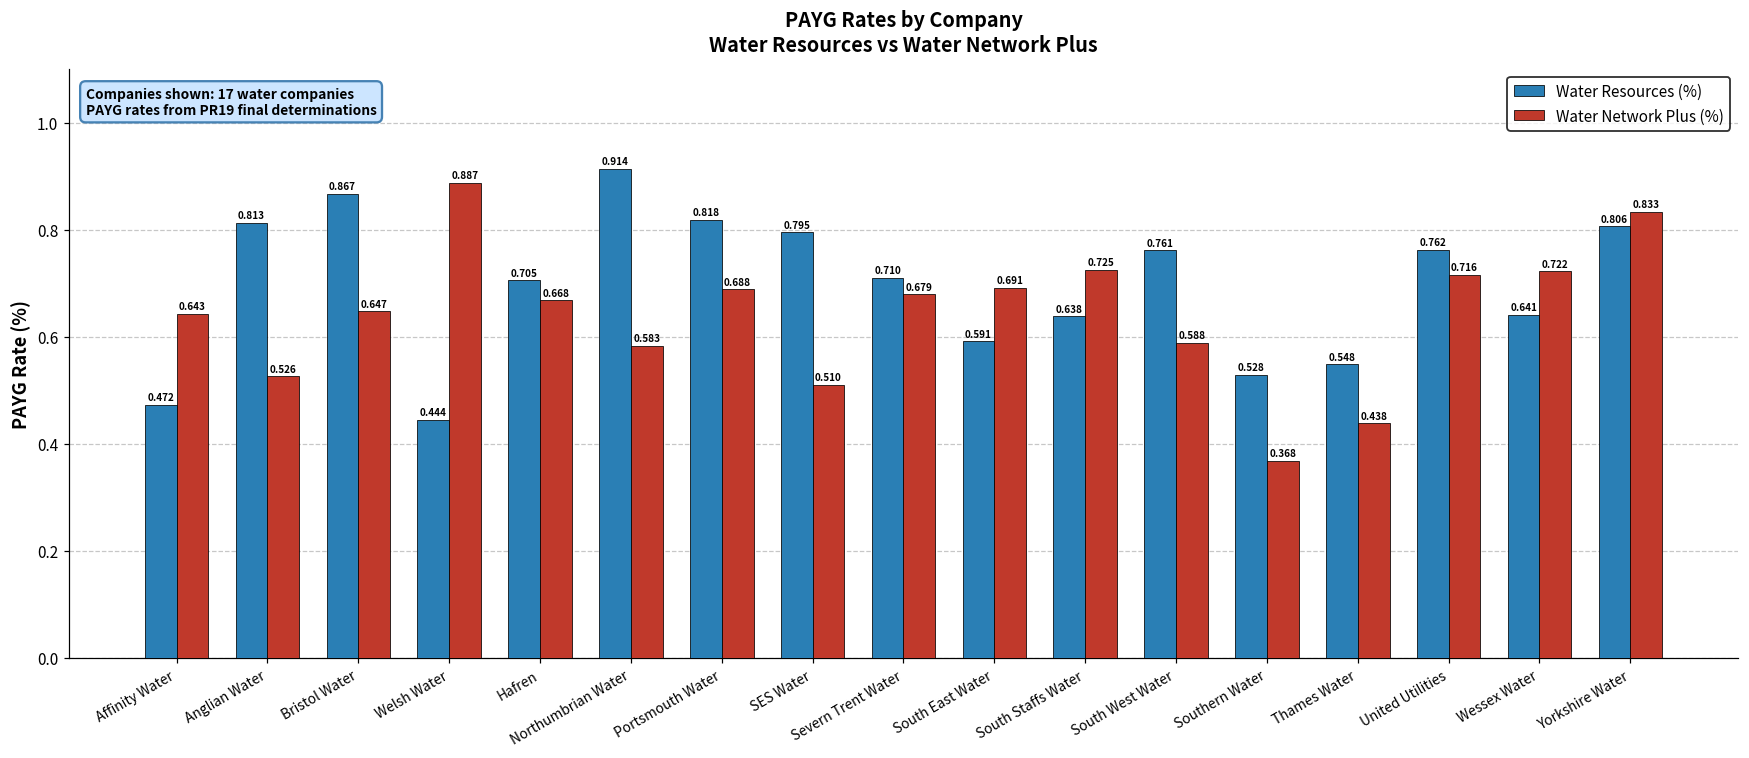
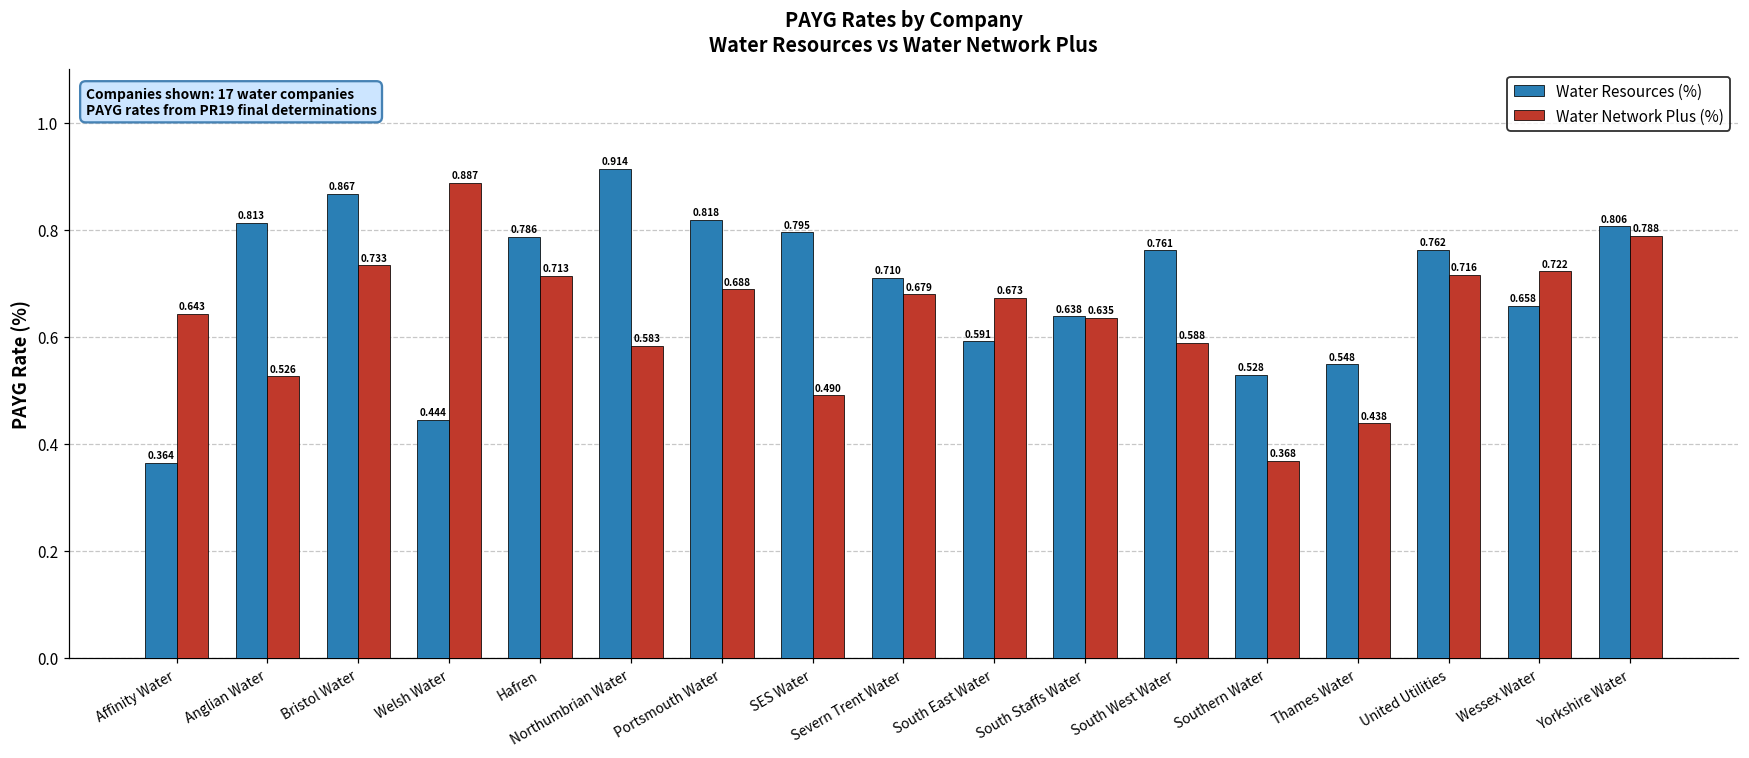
Water Resources (%), Affinity Water: 0.472 -> 0.364
Water Network Plus (%), Bristol Water: 0.647 -> 0.733
Water Resources (%), Hafren: 0.705 -> 0.786
Water Network Plus (%), Hafren: 0.668 -> 0.713
Water Network Plus (%), SES Water: 0.510 -> 0.490
Water Network Plus (%), South East Water: 0.691 -> 0.673
Water Network Plus (%), South Staffs Water: 0.725 -> 0.635
Water Resources (%), Wessex Water: 0.641 -> 0.658
Water Network Plus (%), Yorkshire Water: 0.833 -> 0.788
